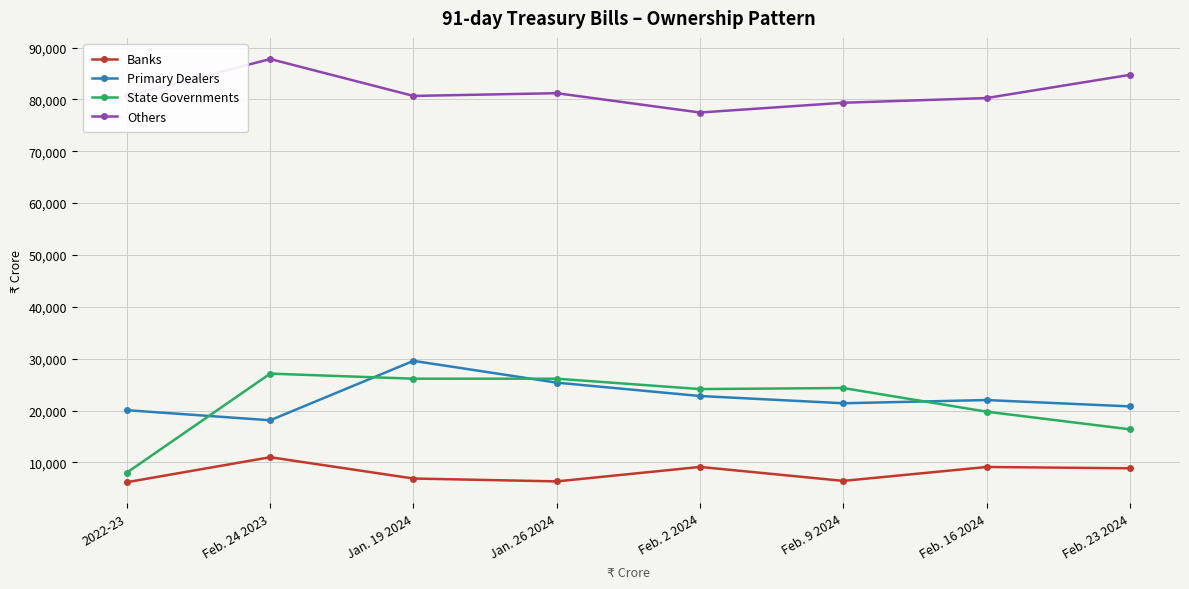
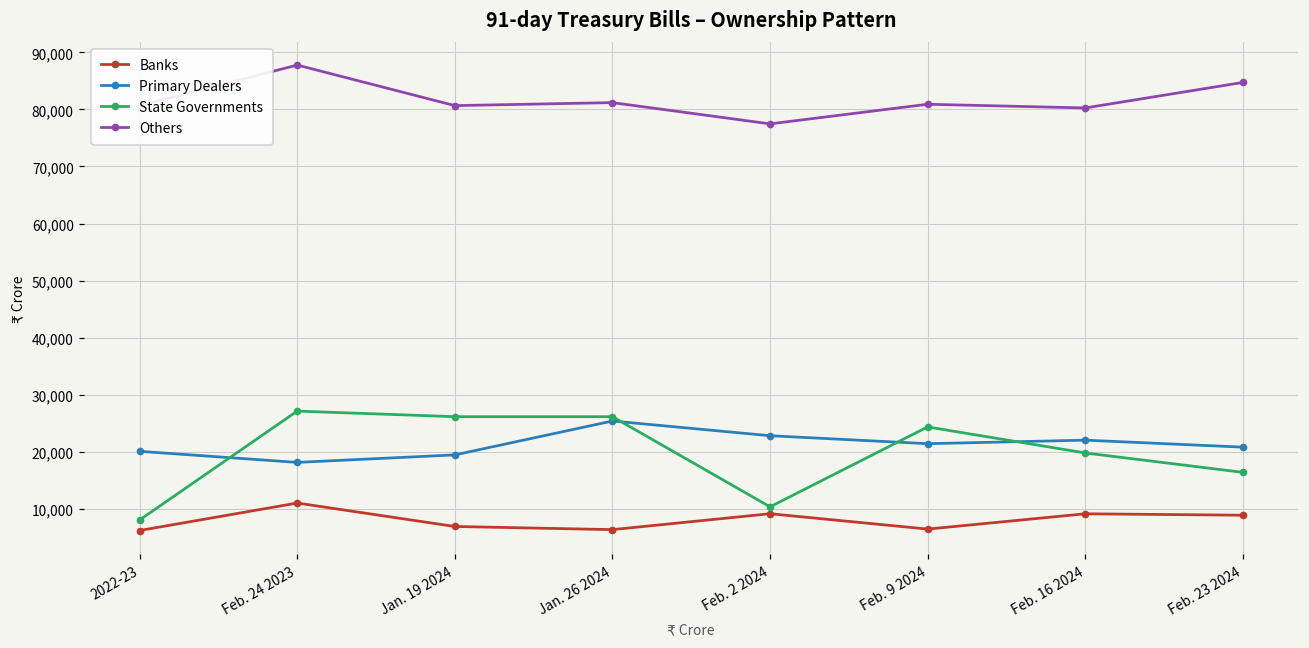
Primary Dealers, Jan. 19 2024: 30,000 -> 19,000
State Governments, Feb. 2 2024: 24,000 -> 10,000
Others, Feb. 9 2024: 79,000 -> 81,000
